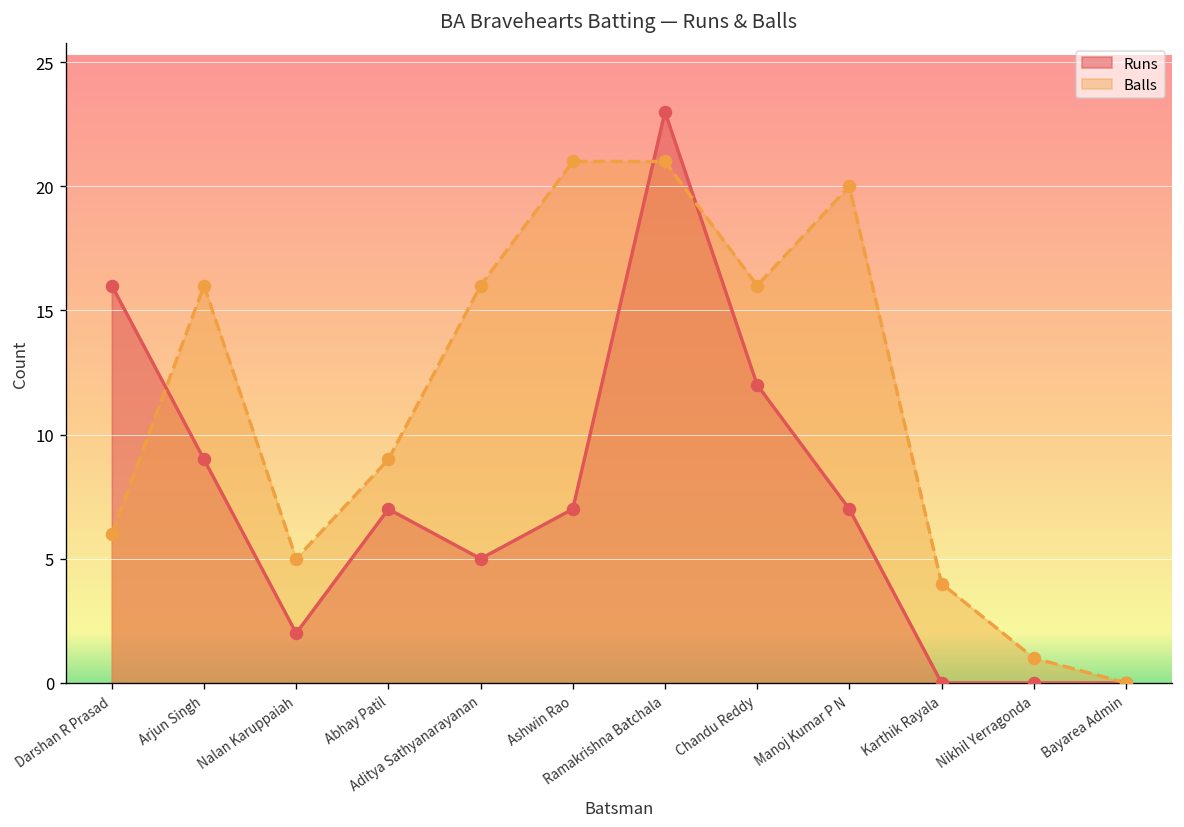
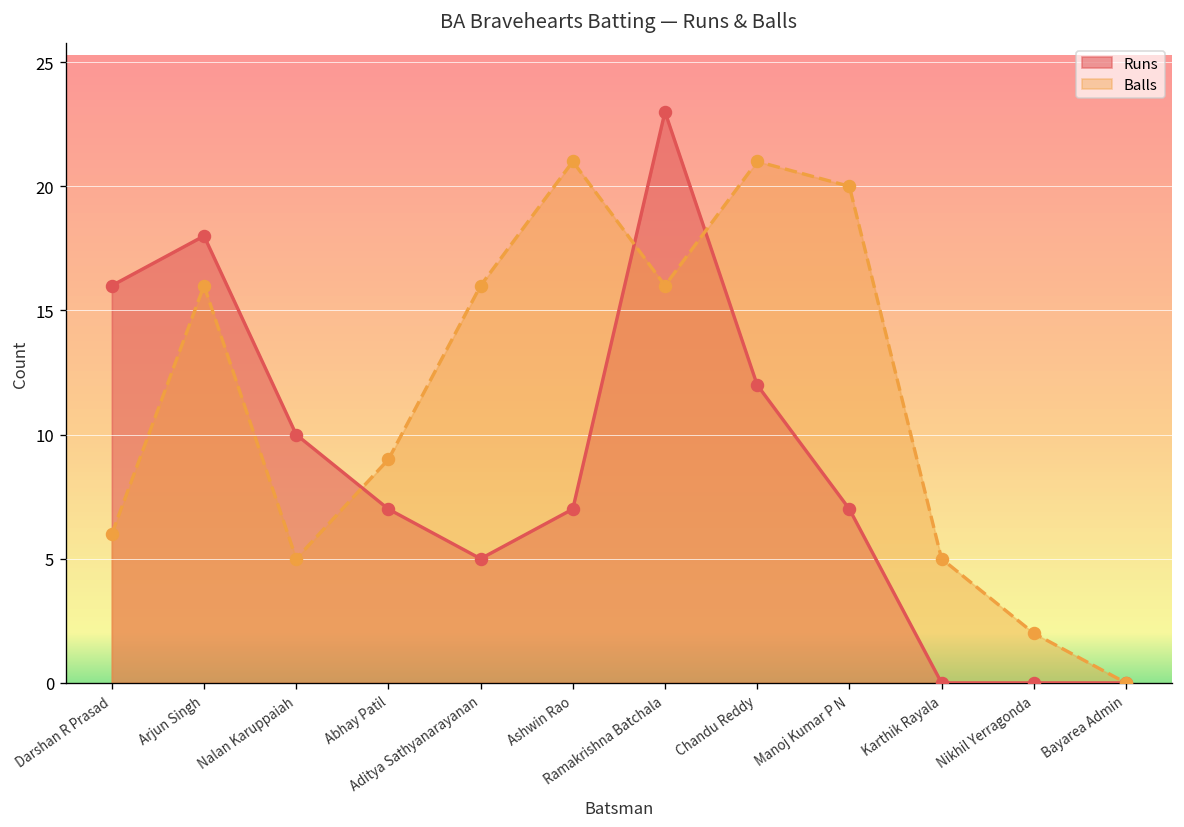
Runs, Arjun Singh: 9 -> 18
Runs, Nalan Karuppaiah: 2 -> 10
Balls, Ramakrishna Batchala: 21 -> 16
Balls, Chandu Reddy: 16 -> 21
Balls, Karthik Rayala: 4 -> 5
Balls, Nikhil Yerragonda: 1 -> 2
